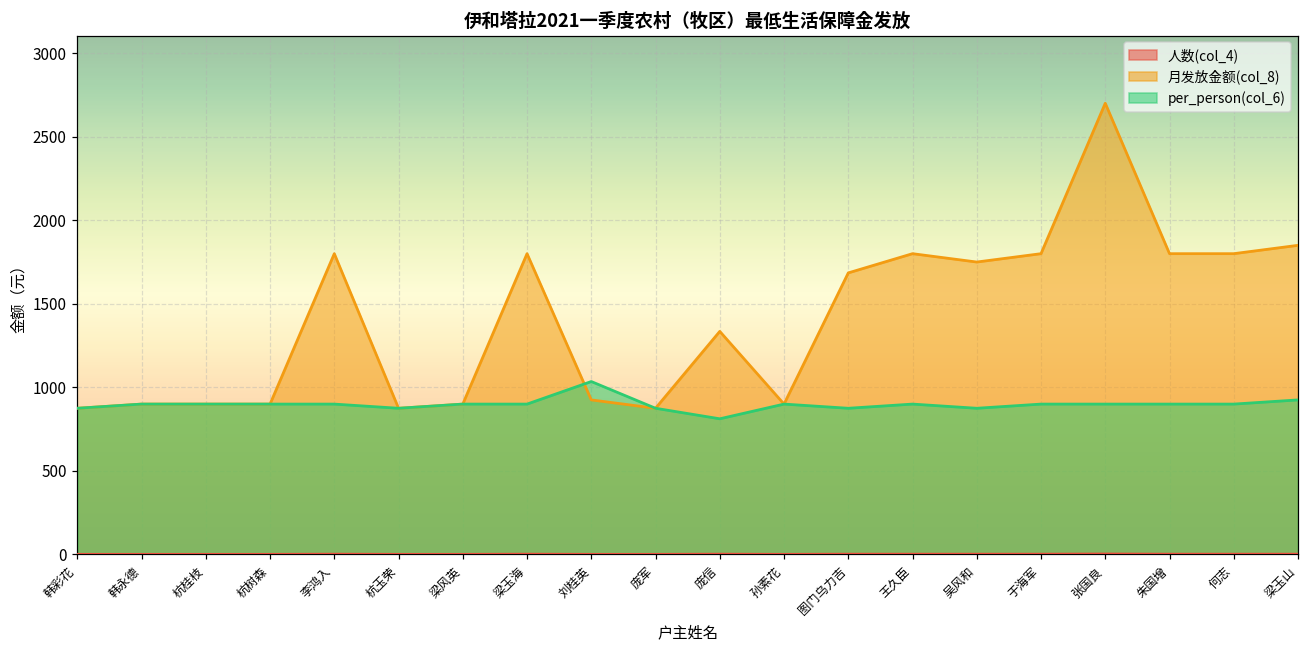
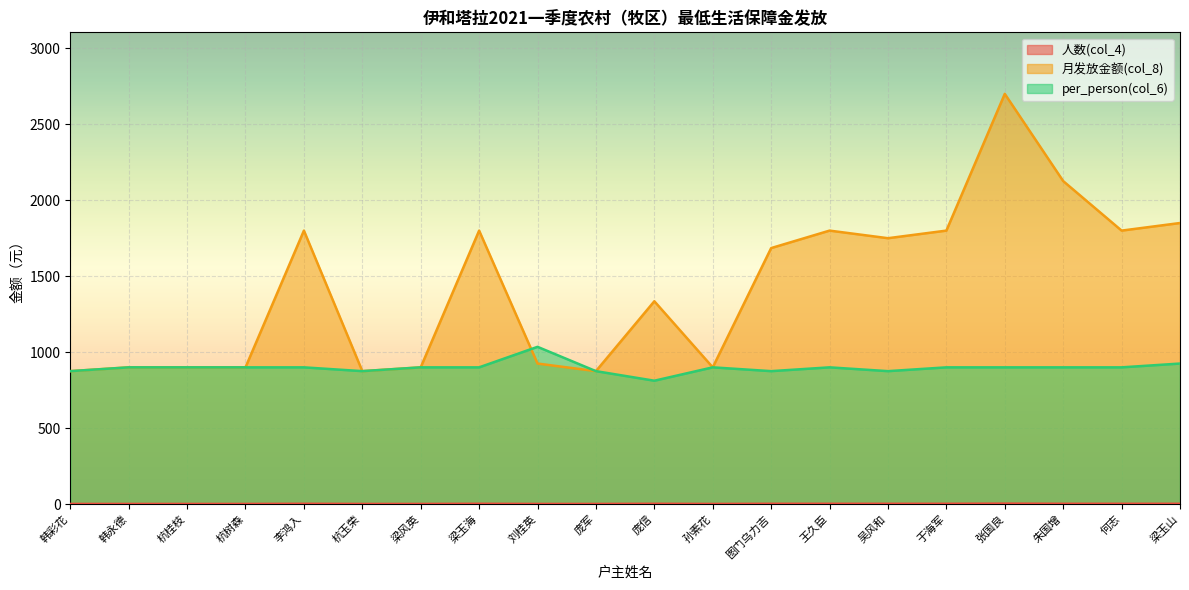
月发放金额(col_8), 朱国增: 1800 -> 2130
